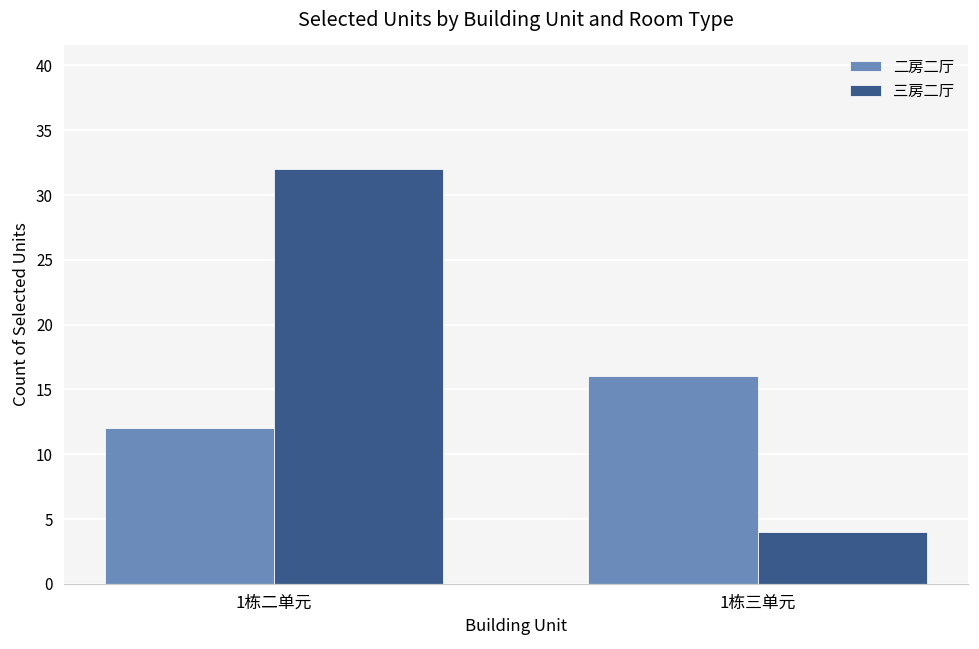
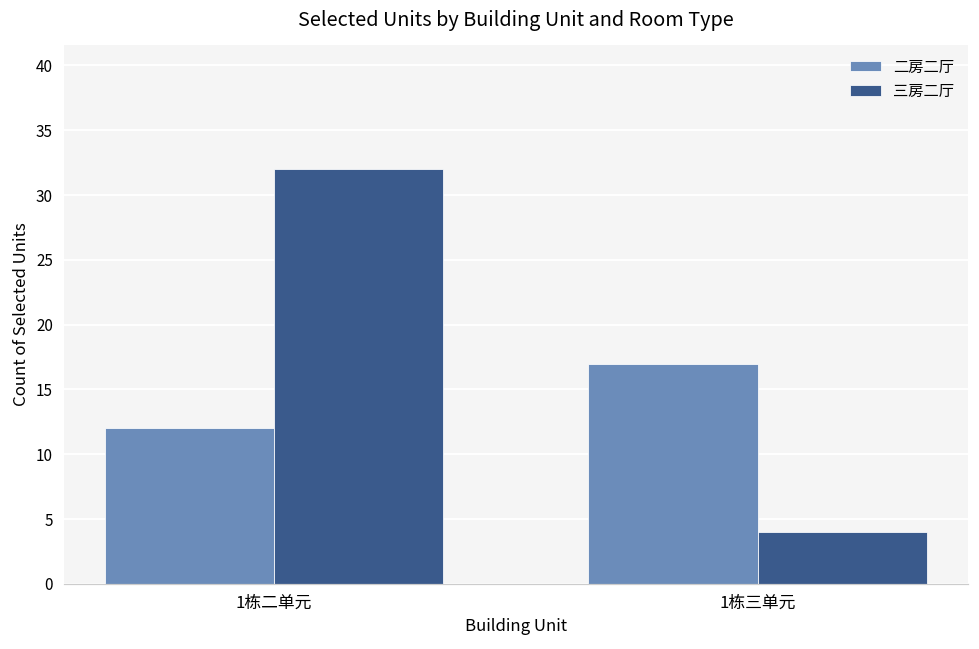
二房二厅, 1栋三单元: 16 -> 17
